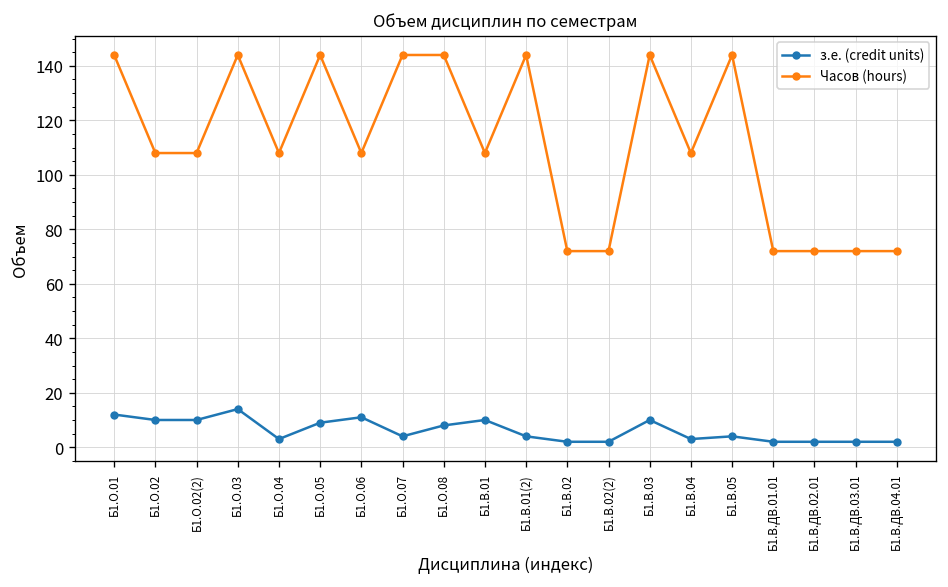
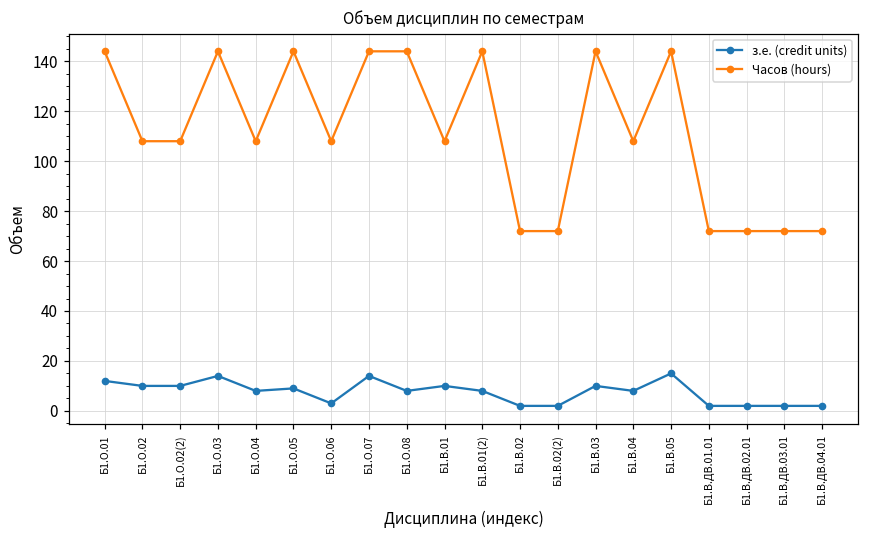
з.е. (credit units), Б1.О.04: 3 -> 8
з.е. (credit units), Б1.О.06: 11 -> 3
з.е. (credit units), Б1.О.07: 4 -> 14
з.е. (credit units), Б1.В.01(2): 4 -> 8
з.е. (credit units), Б1.В.04: 3 -> 8
з.е. (credit units), Б1.В.05: 4 -> 15
